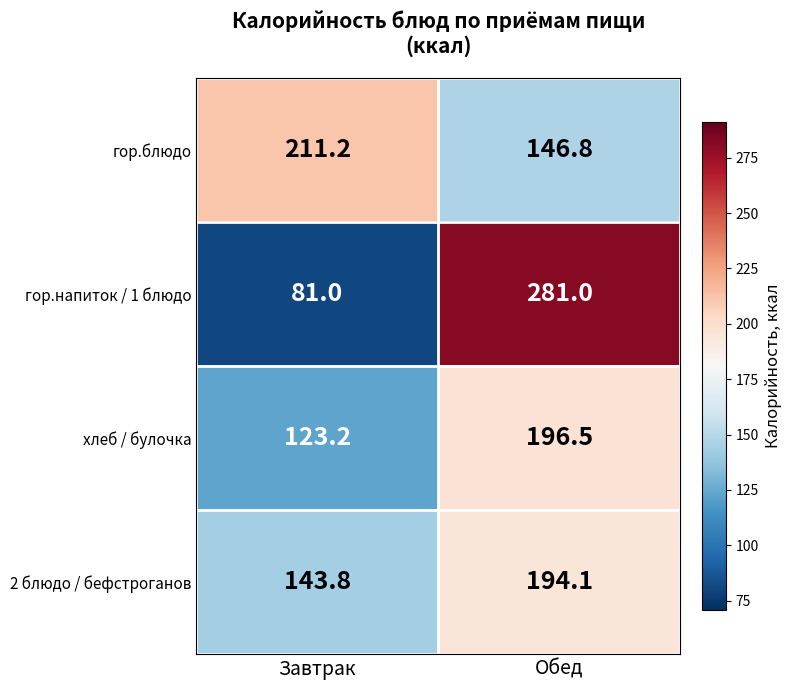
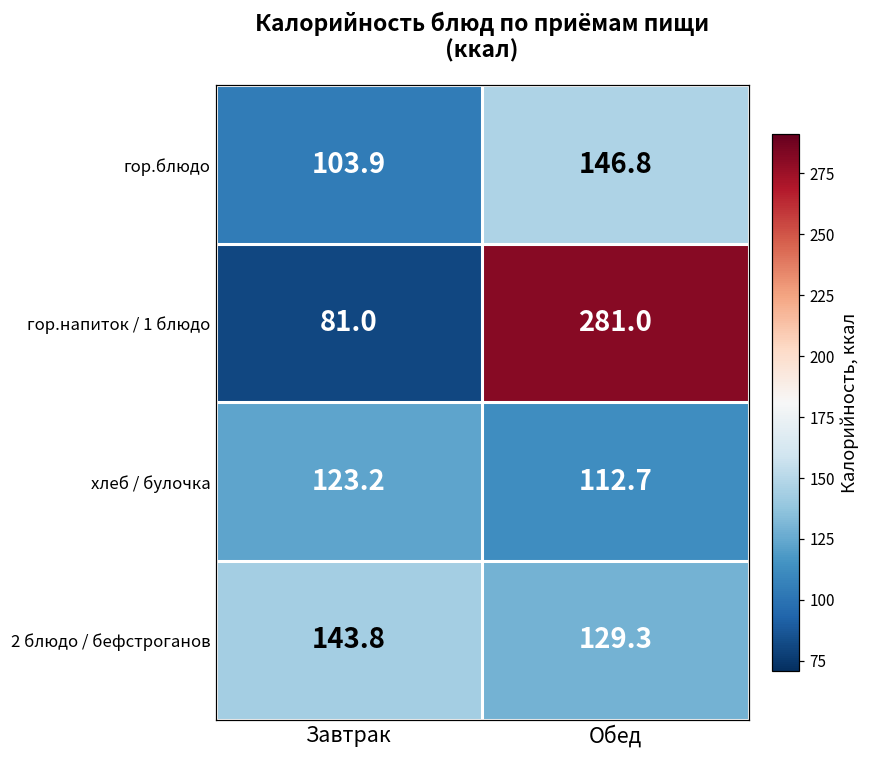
гор.блюдо, Завтрак: 211.2 -> 103.9
хлеб / булочка, Обед: 196.5 -> 112.7
2 блюдо / бефстроганов, Обед: 194.1 -> 129.3
